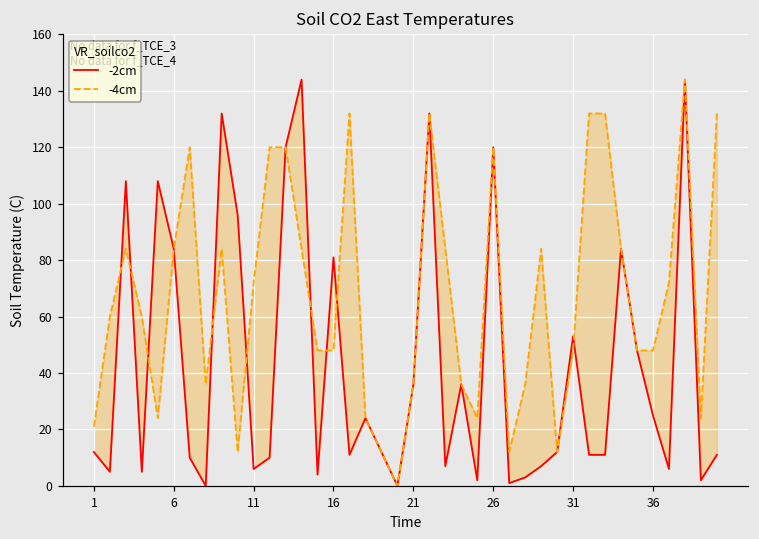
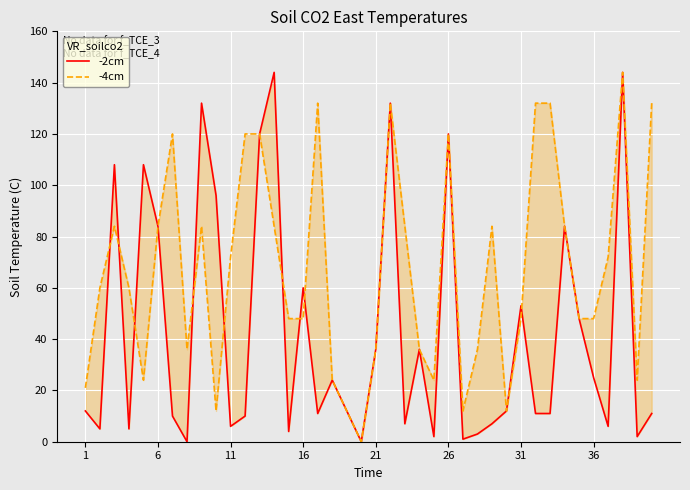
-2cm, 16: 81 -> 60
